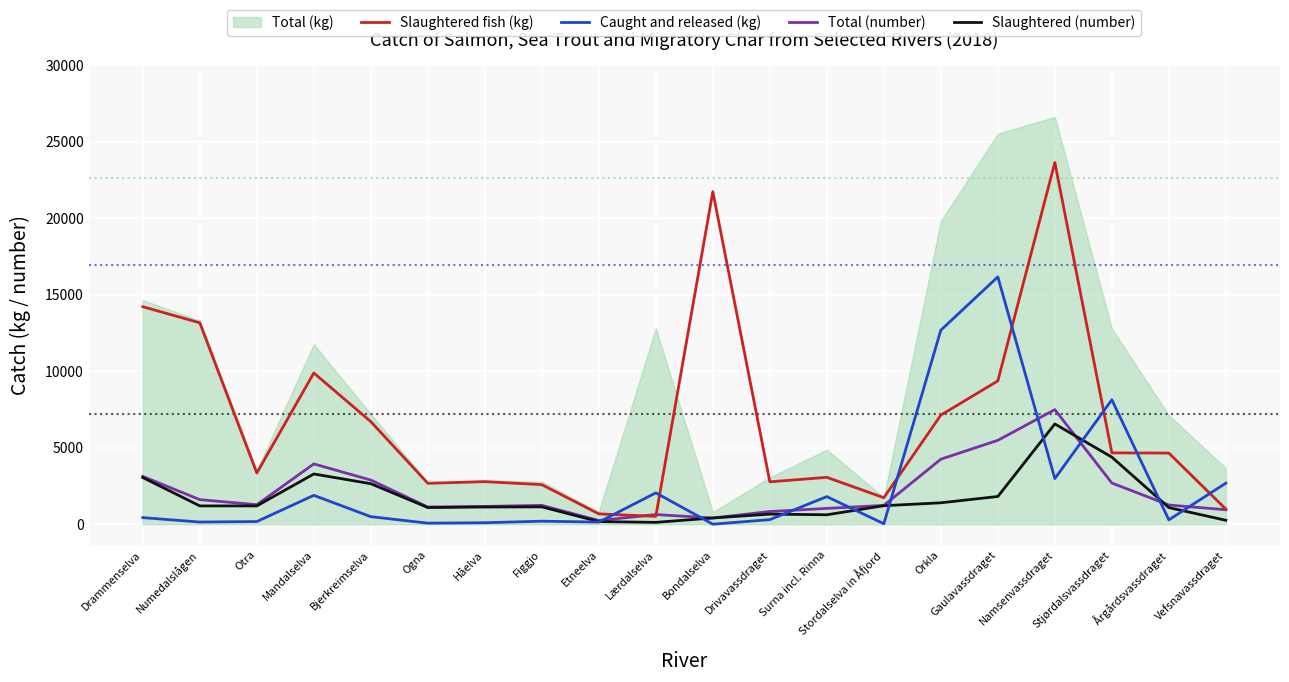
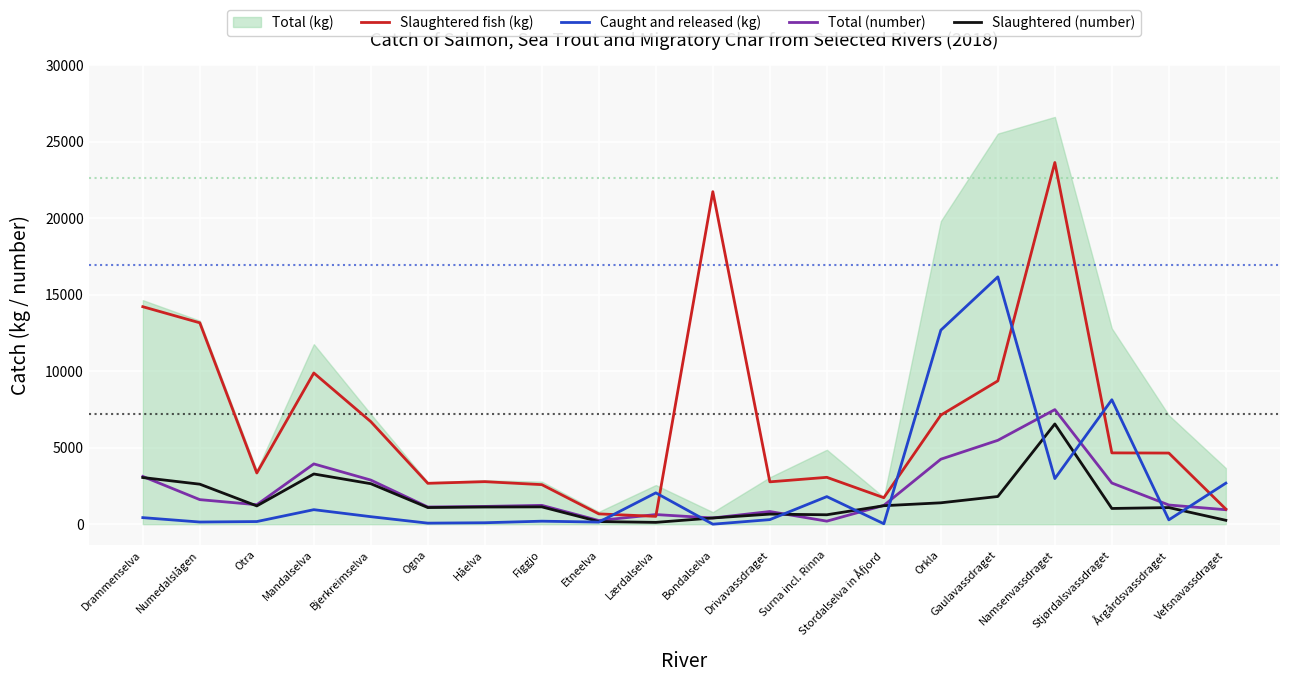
Slaughtered (number), Numedalslågen: 1200 -> 2600
Caught and released (kg), Mandalselva: 1900 -> 900
Total (kg), Lærdalselva: 12800 -> 2600
Total (number), Surna incl. Rinna: 1000 -> 200
Slaughtered (number), Stjørdalsvassdraget: 4400 -> 1000
